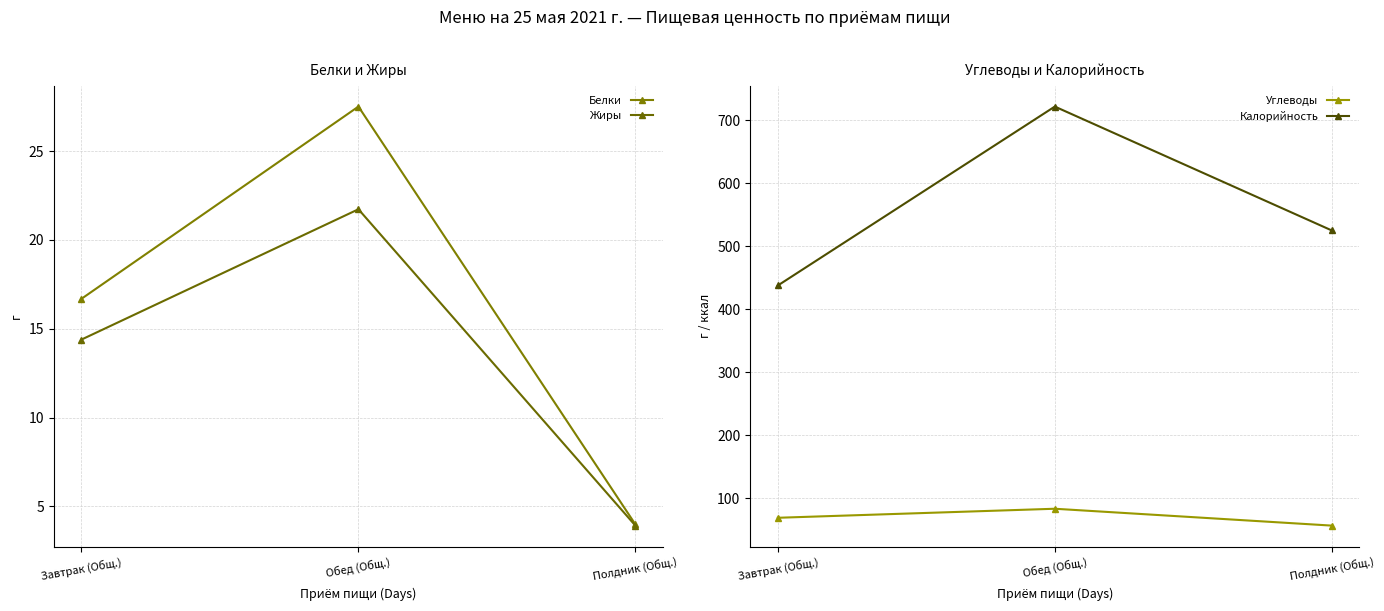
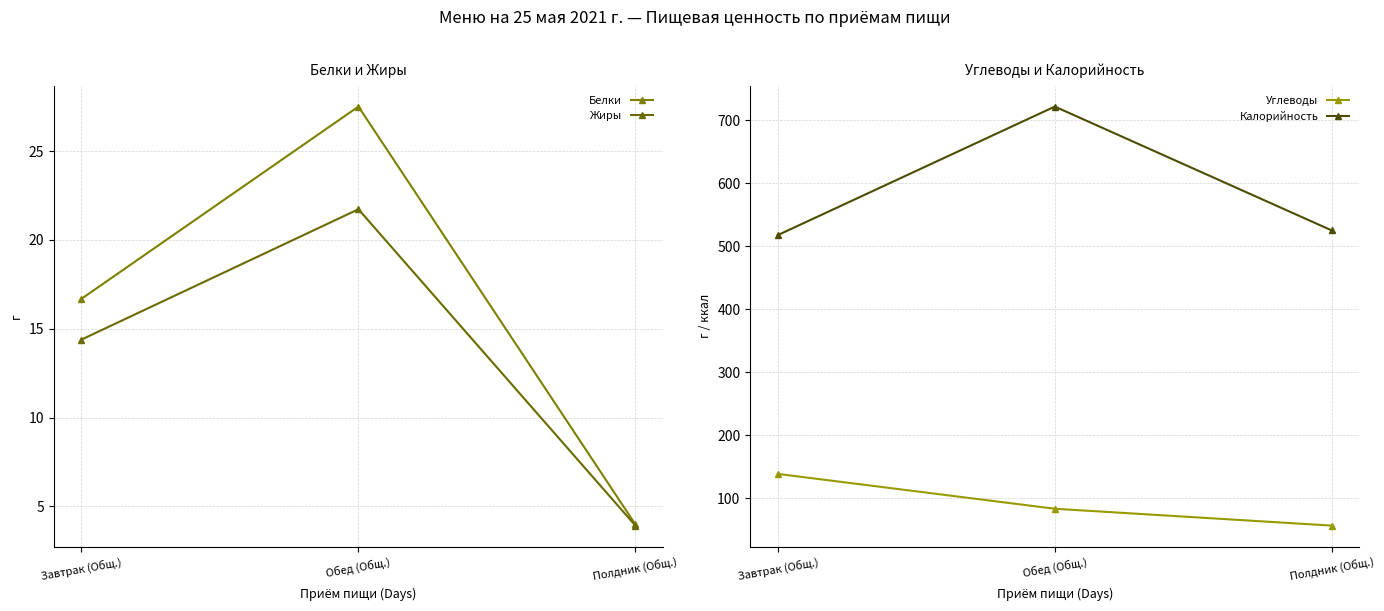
Углеводы и Калорийность, Углеводы, Завтрак (Общ.): 70 -> 140
Углеводы и Калорийность, Калорийность, Завтрак (Общ.): 440 -> 520
